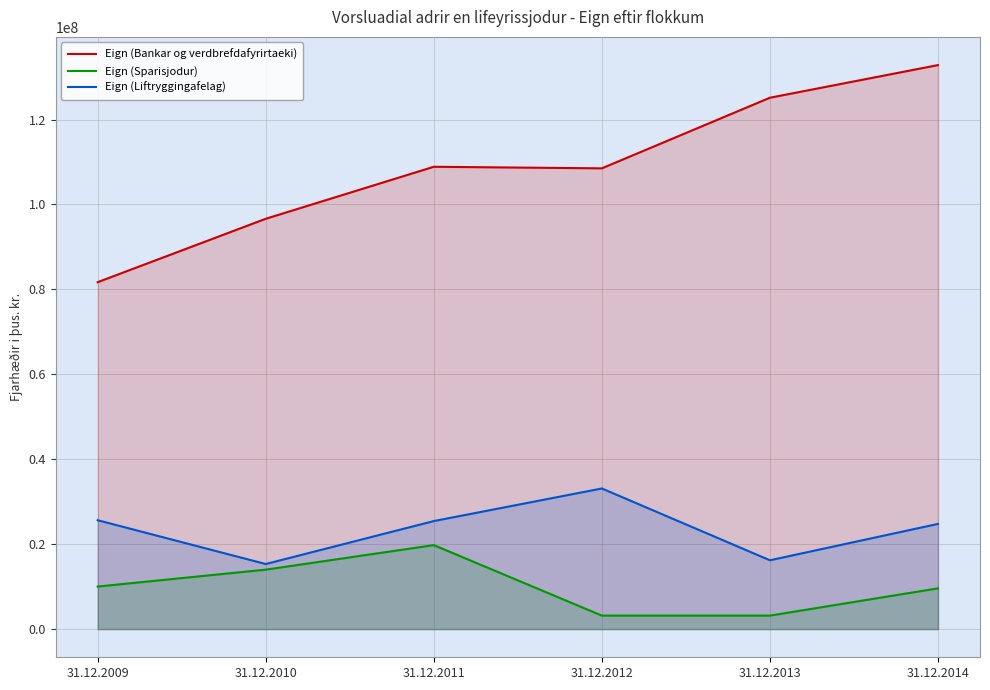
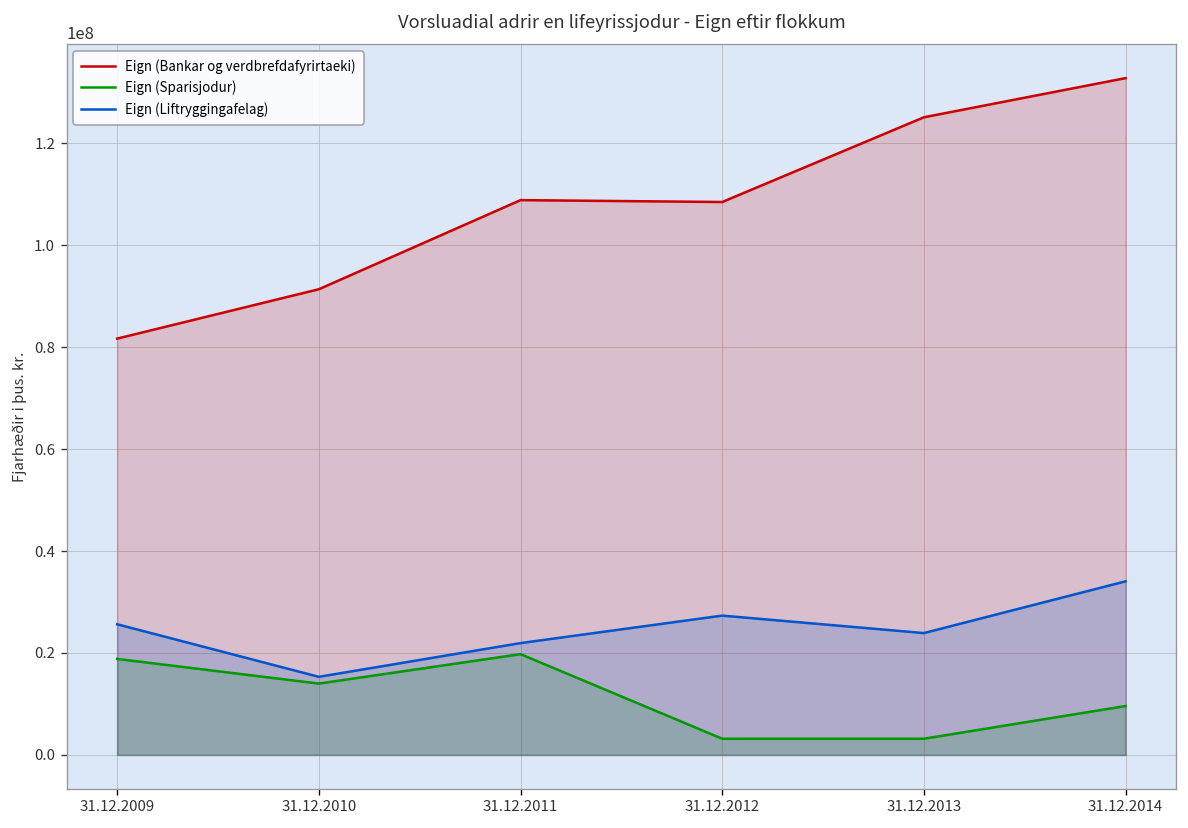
Eign (Sparisjodur), 31.12.2009: 10000000 -> 19000000
Eign (Bankar og verdbrefdafyrirtaeki), 31.12.2010: 97000000 -> 91000000
Eign (Liftryggingafelag), 31.12.2011: 25000000 -> 22000000
Eign (Liftryggingafelag), 31.12.2012: 33000000 -> 27000000
Eign (Liftryggingafelag), 31.12.2013: 16000000 -> 24000000
Eign (Liftryggingafelag), 31.12.2014: 25000000 -> 34000000
